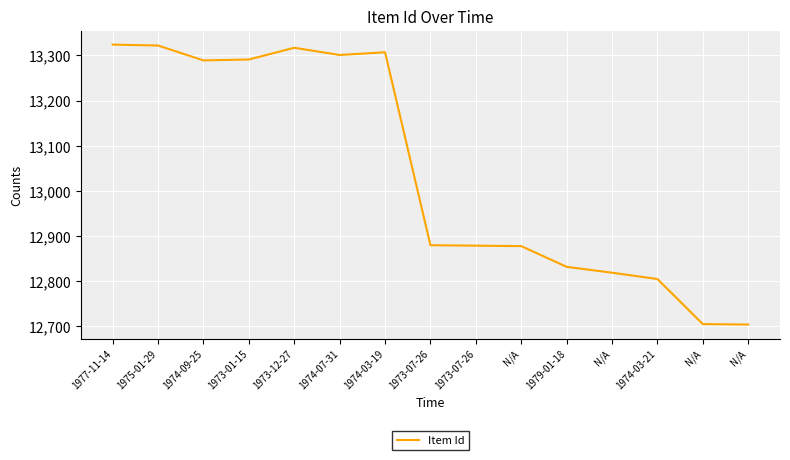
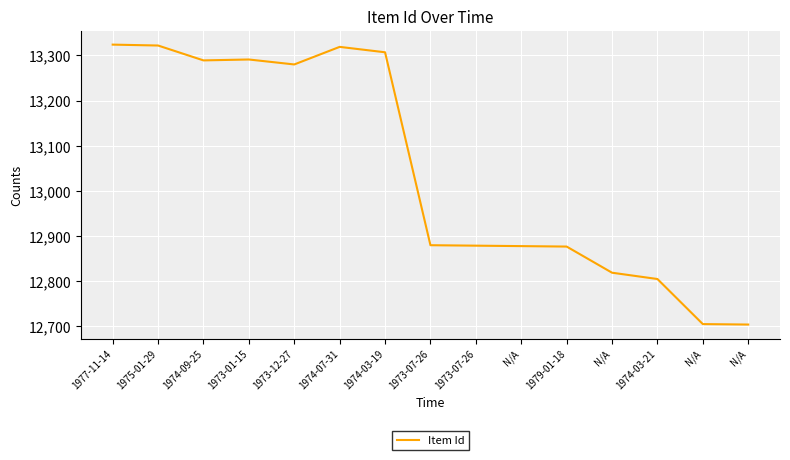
1973-12-27: 13,320 -> 13,280
1974-07-31: 13,300 -> 13,320
1979-01-18: 12,830 -> 12,880
